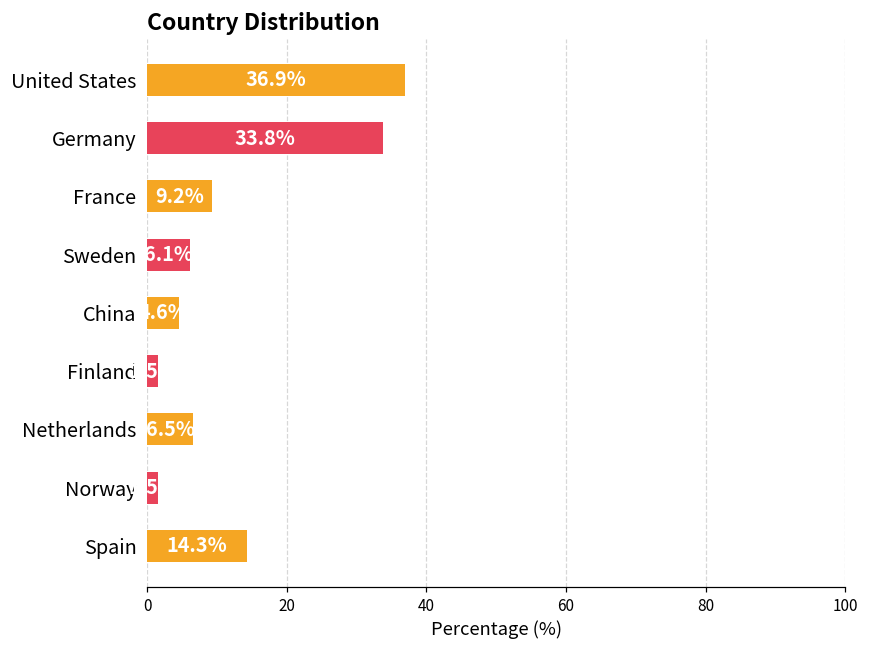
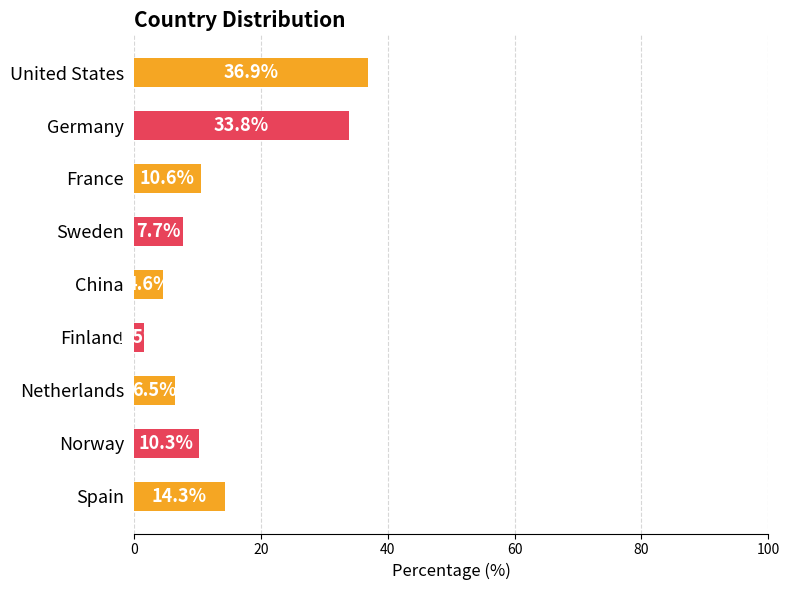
France: 9.2% -> 10.6%
Sweden: 6.1% -> 7.7%
Norway: 2 -> 10
